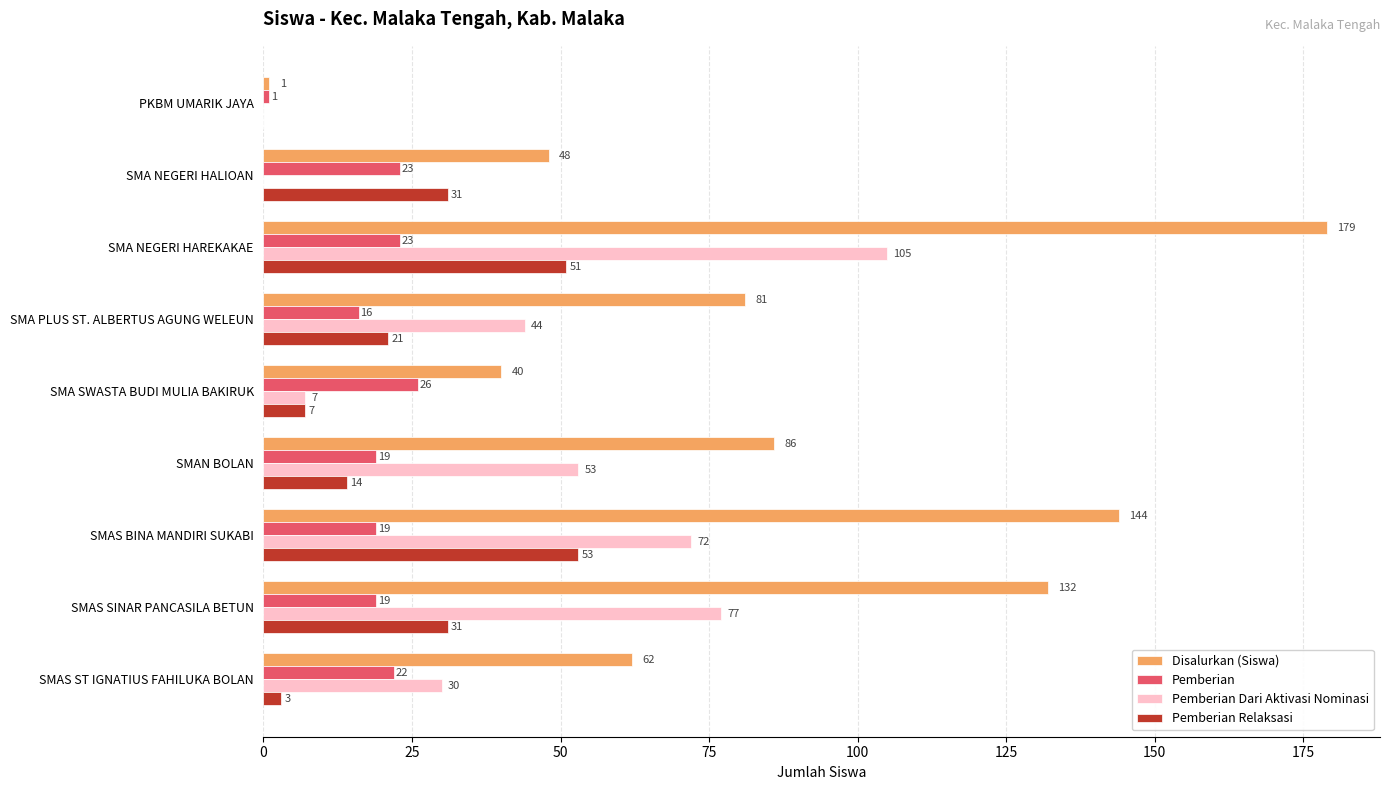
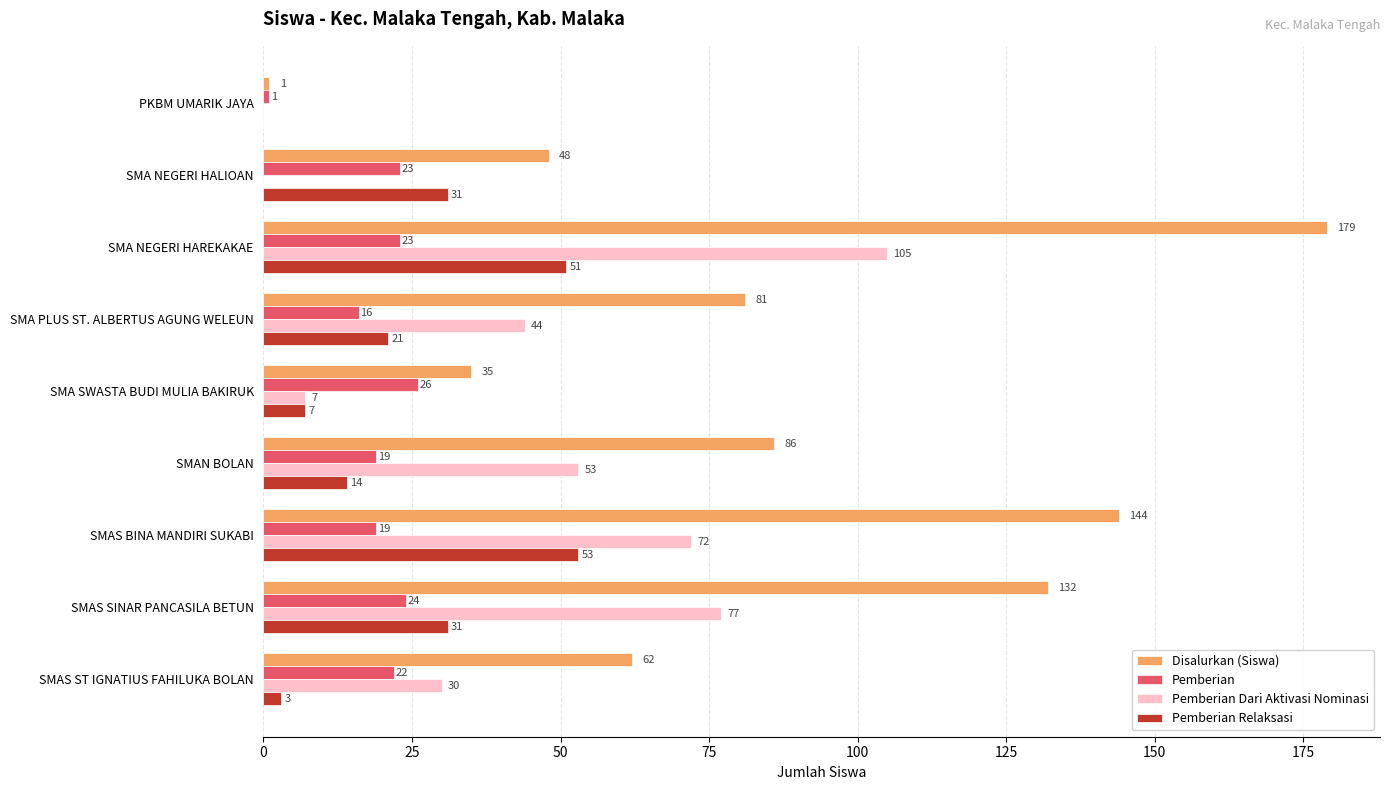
Disalurkan (Siswa), SMA SWASTA BUDI MULIA BAKIRUK: 40 -> 35
Pemberian, SMAS SINAR PANCASILA BETUN: 19 -> 24
